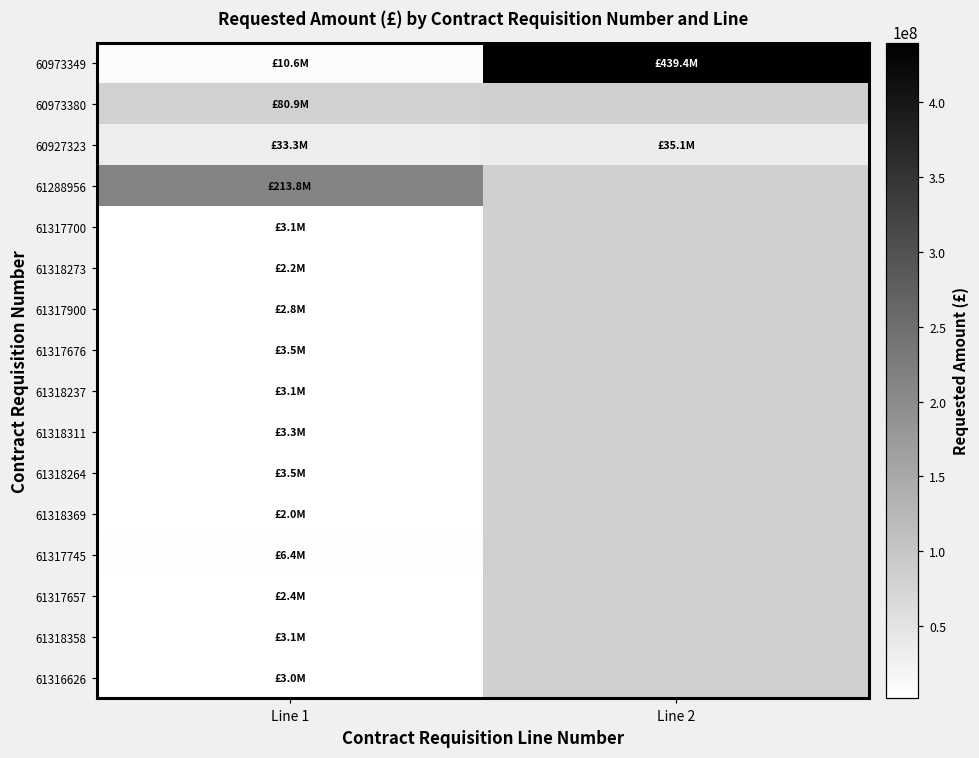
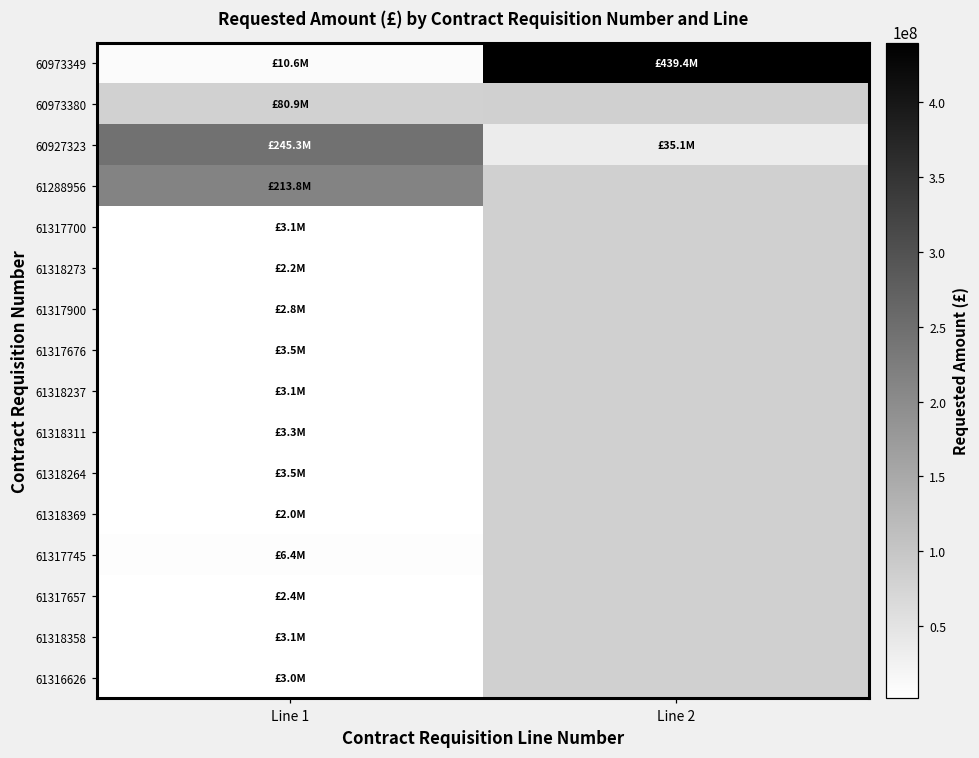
60927323, Line 1: £33.3M -> £245.3M
